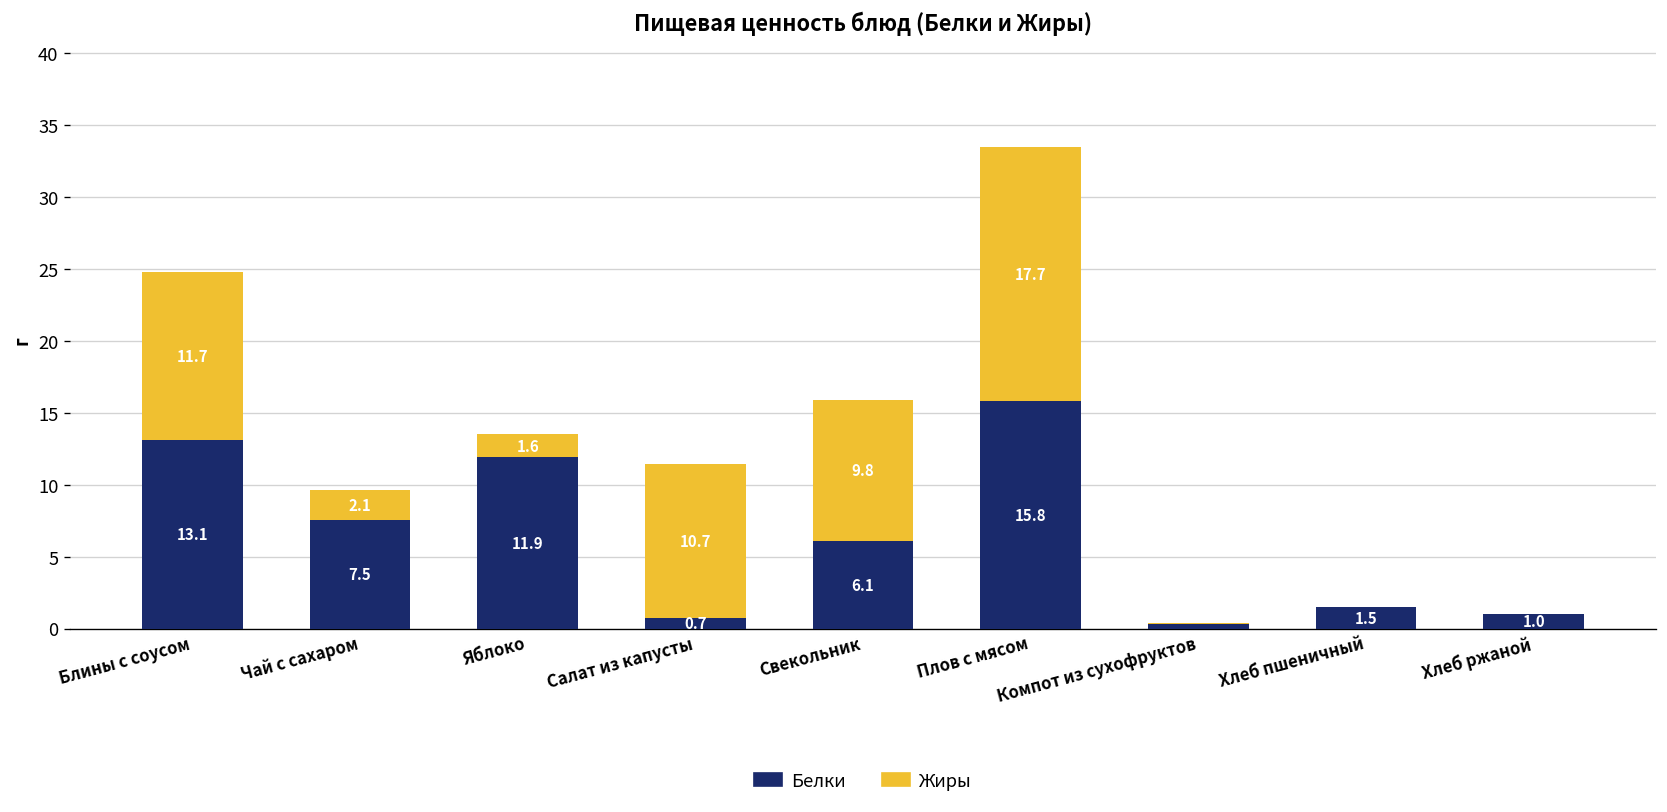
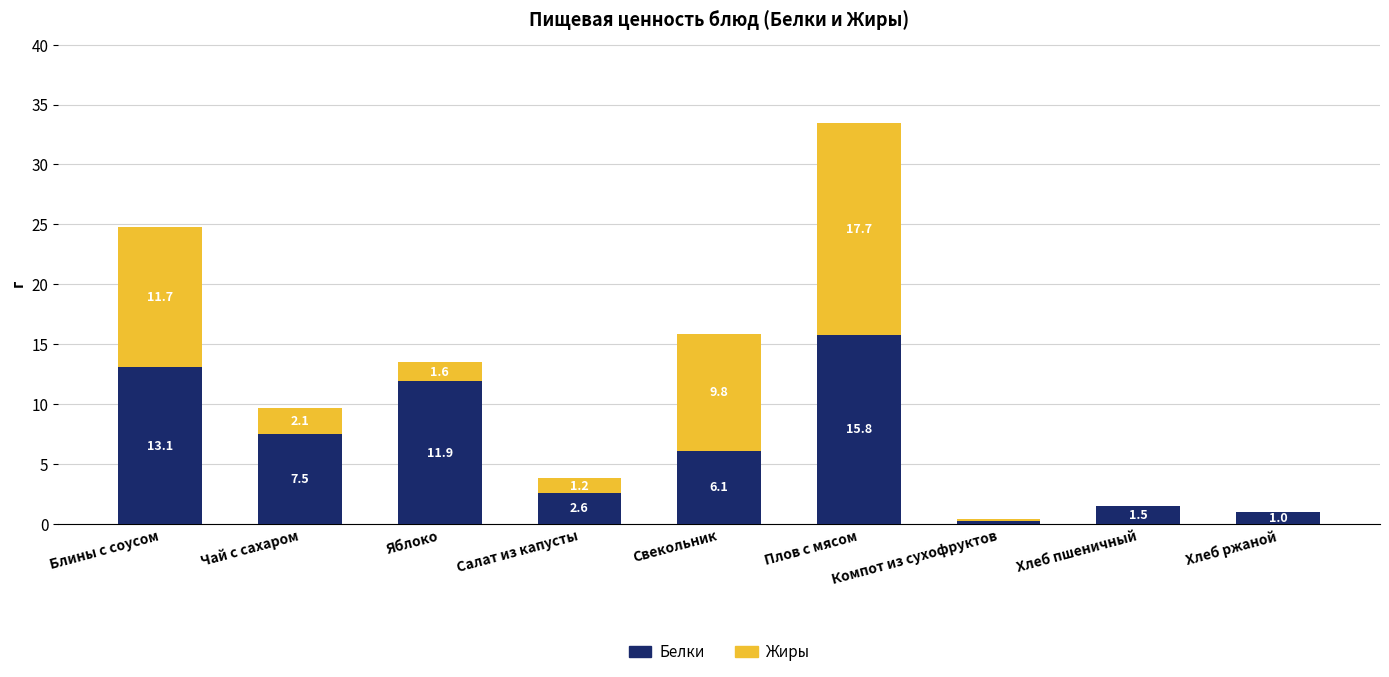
Белки, Салат из капусты: 0.7 -> 2.6
Жиры, Салат из капусты: 10.7 -> 1.2
